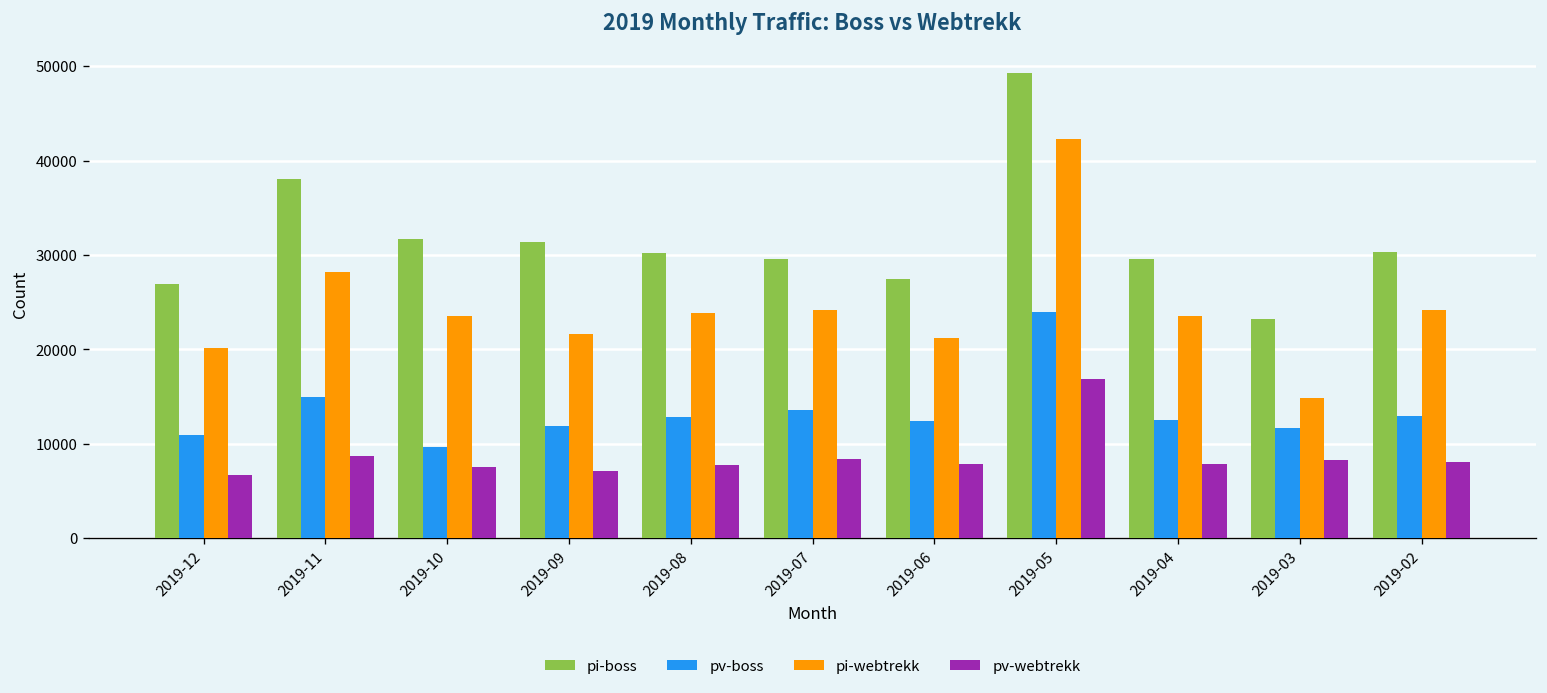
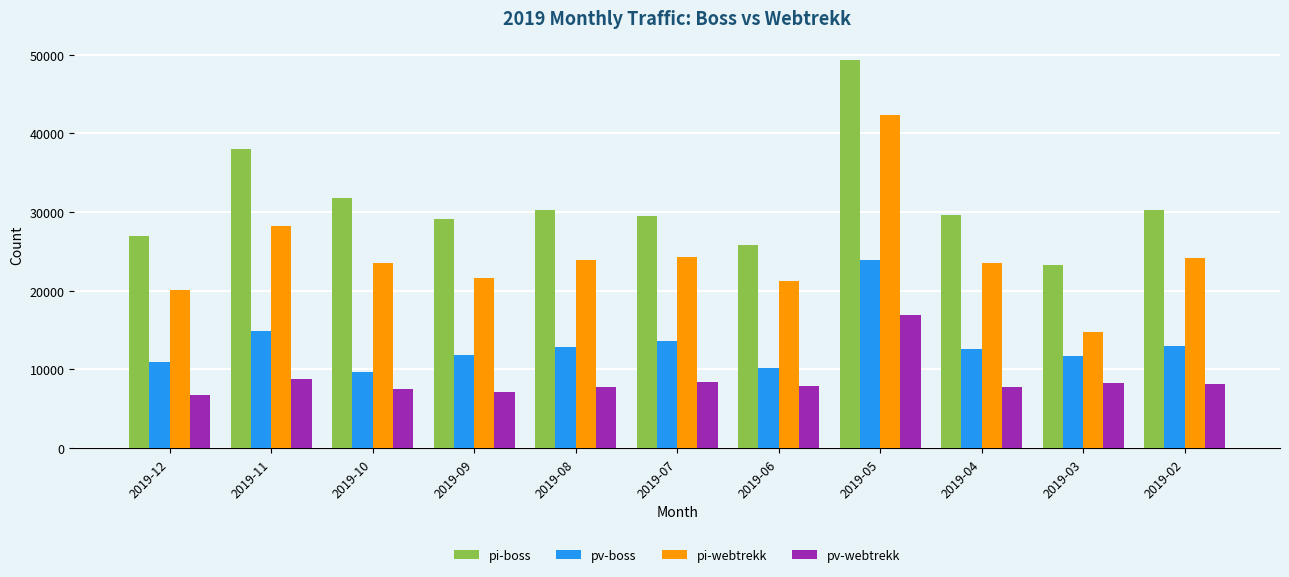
pi-boss, 2019-09: 31000 -> 29000
pi-boss, 2019-06: 27000 -> 26000
pv-boss, 2019-06: 12000 -> 10000
